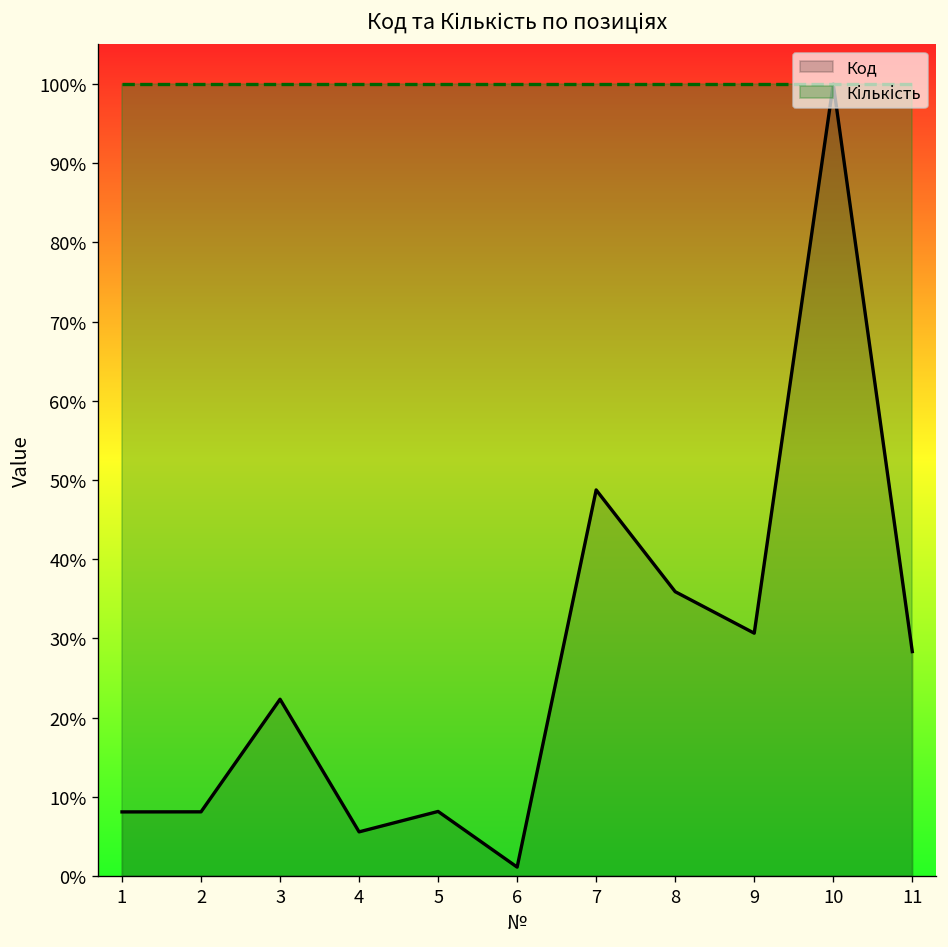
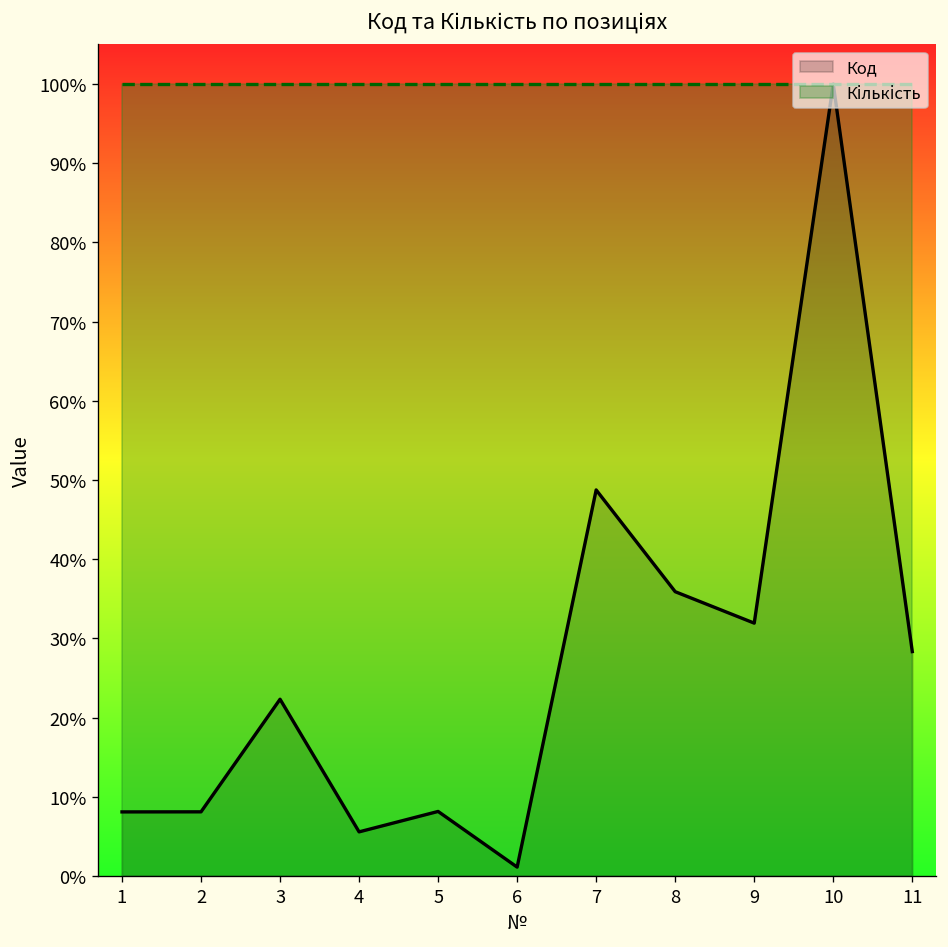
Код, 9: 31% -> 32%
